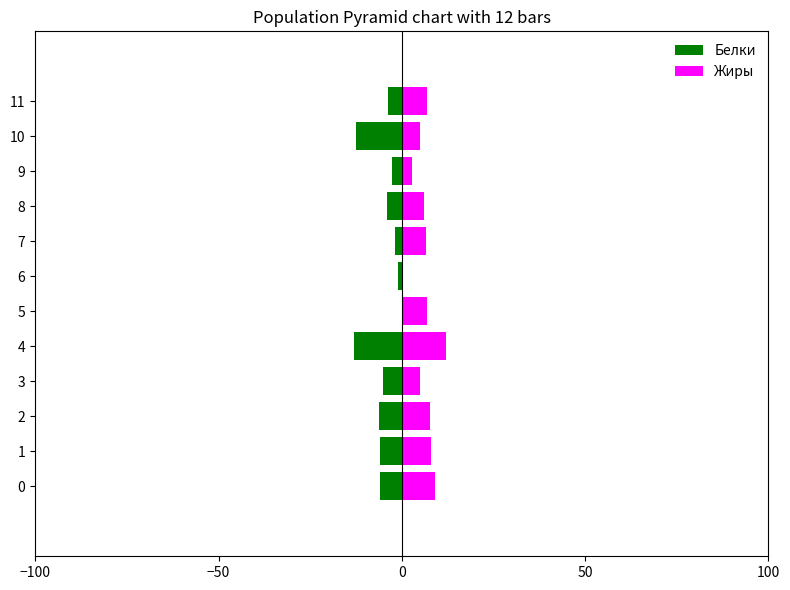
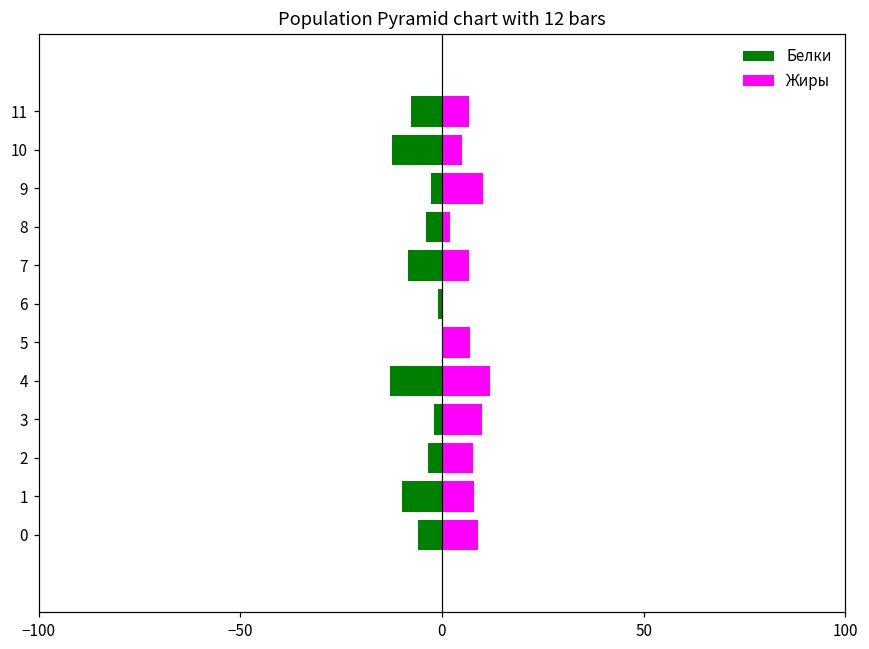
Белки, 11: -4 -> -8
Жиры, 9: 3 -> 10
Жиры, 8: 6 -> 2
Белки, 7: -2 -> -8
Белки, 3: -5 -> -2
Жиры, 3: 5 -> 10
Белки, 2: -6 -> -3
Белки, 1: -6 -> -10
